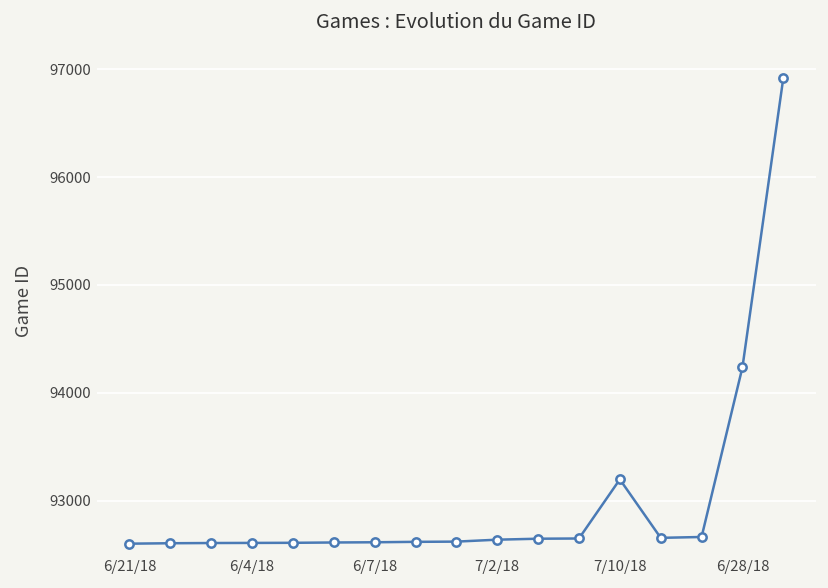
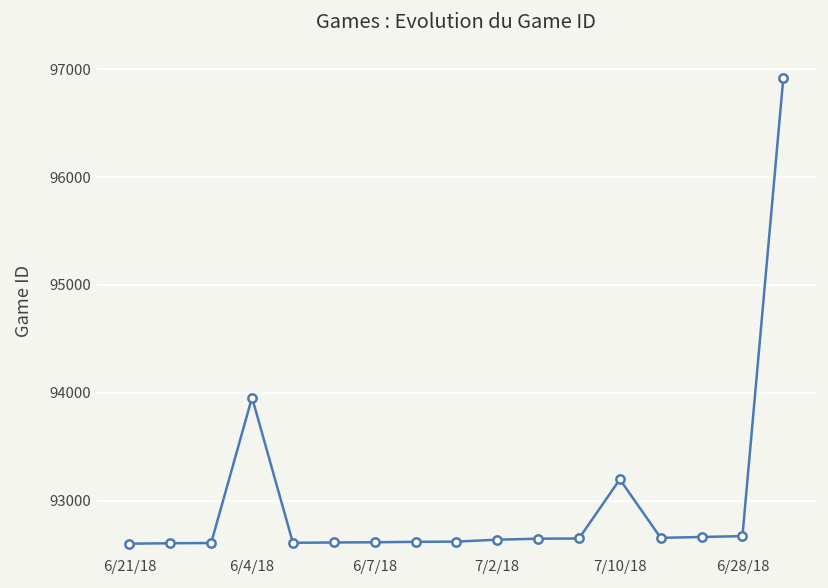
6/4/18: 92600 -> 94000
6/28/18: 94200 -> 92700
